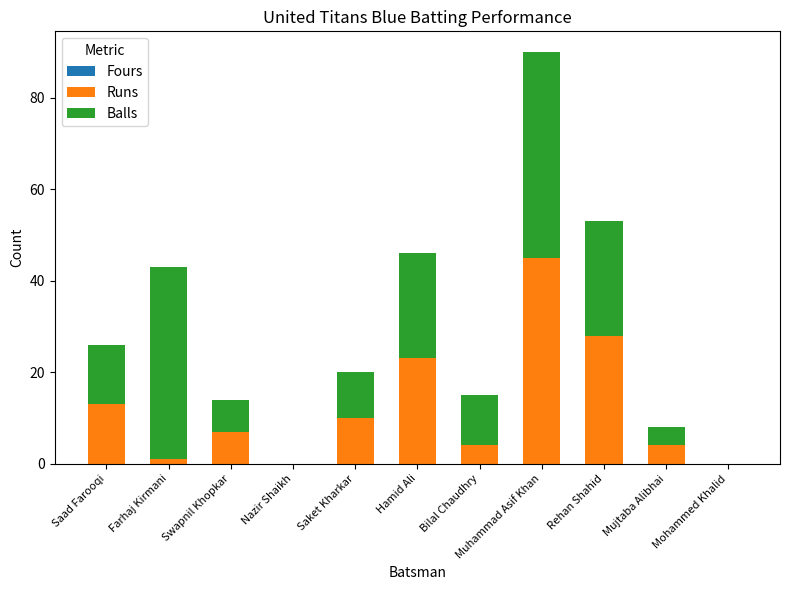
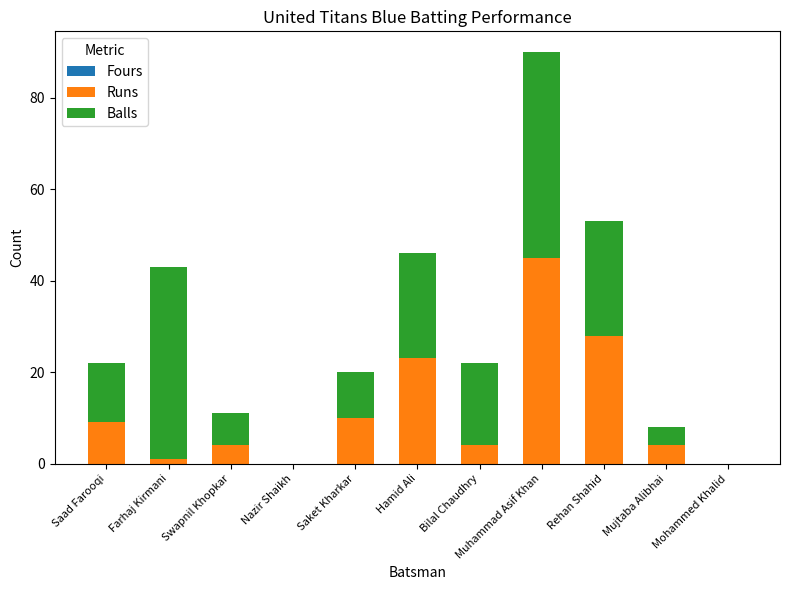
Runs, Saad Farooqi: 13 -> 9
Runs, Swapnil Khopkar: 7 -> 4
Balls, Bilal Chaudhry: 11 -> 18
